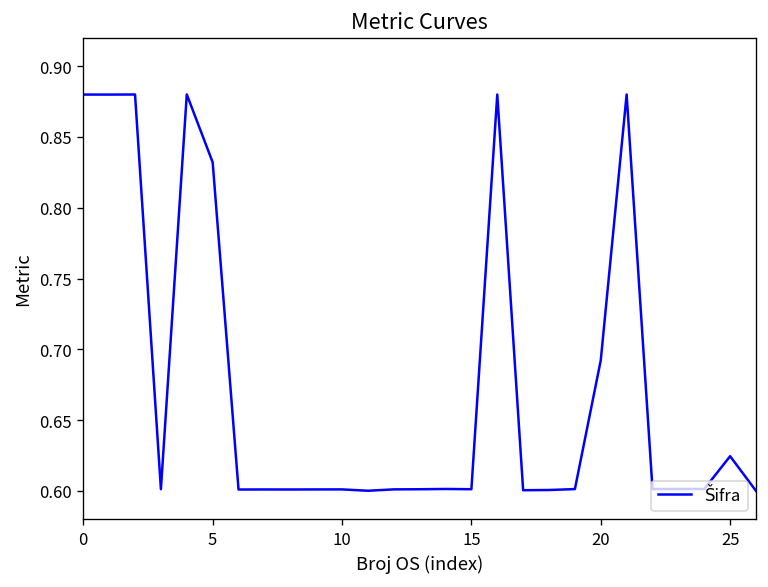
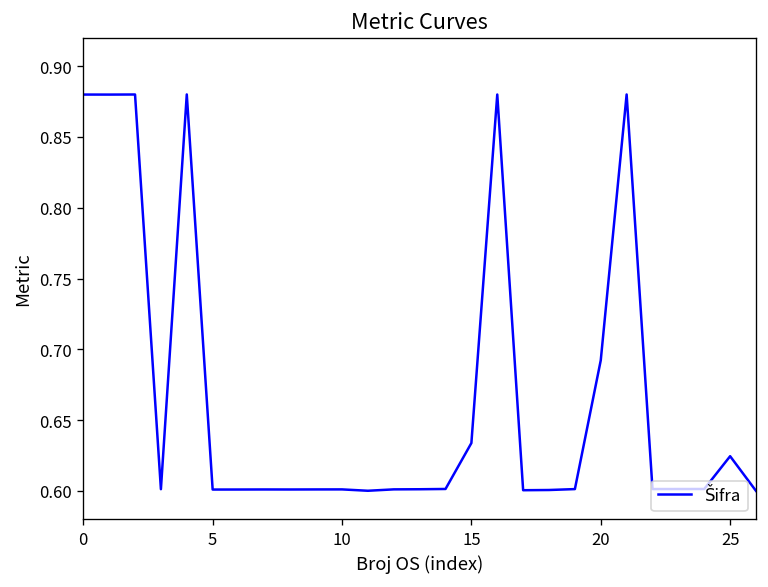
5: 0.832 -> 0.601
15: 0.601 -> 0.634
